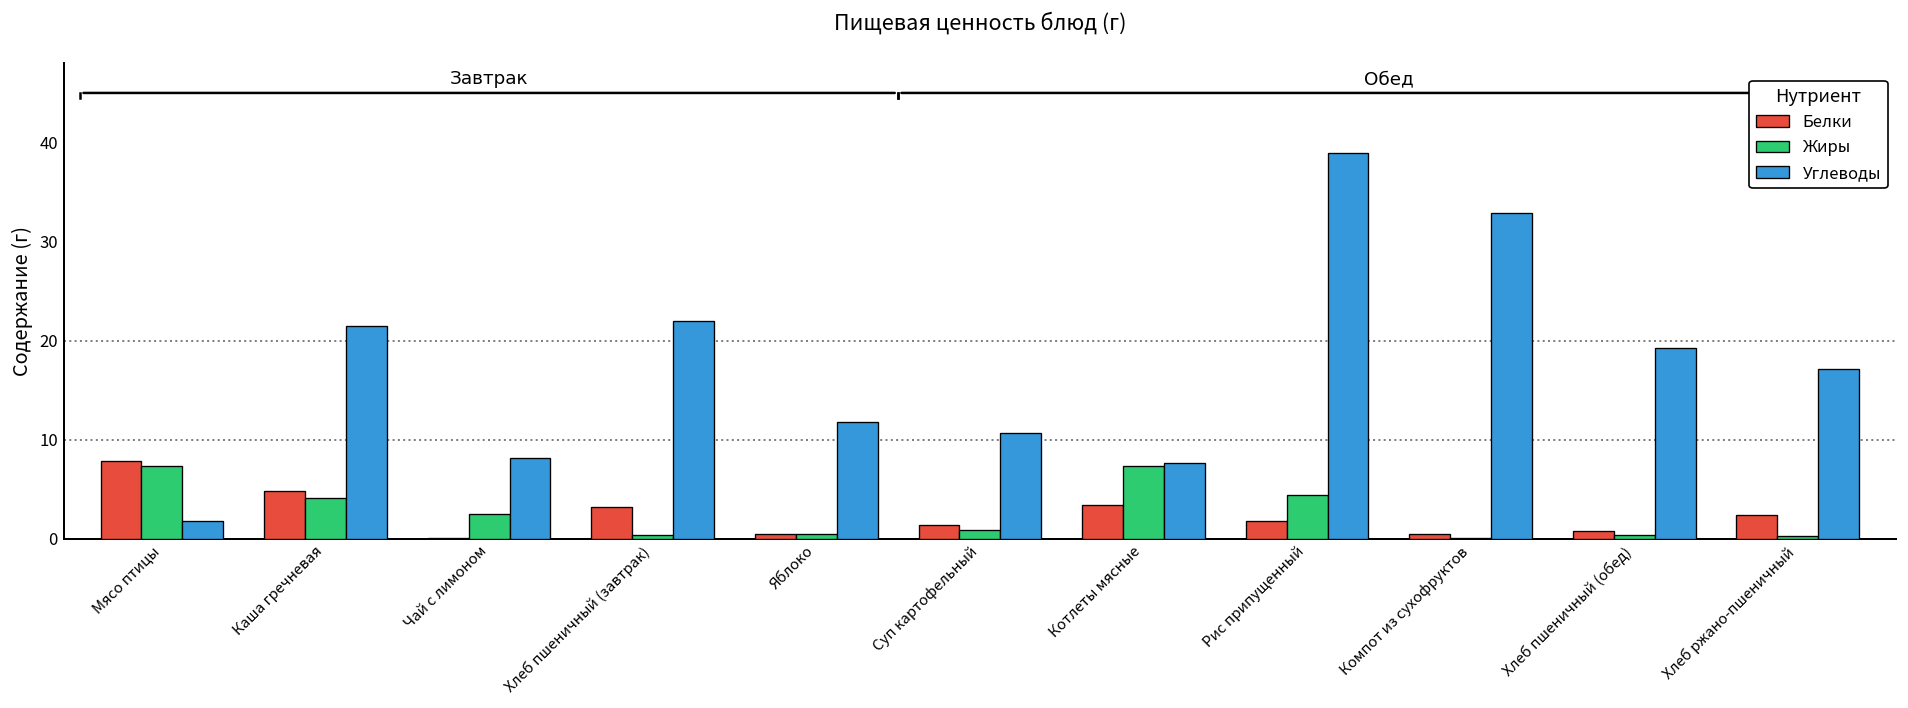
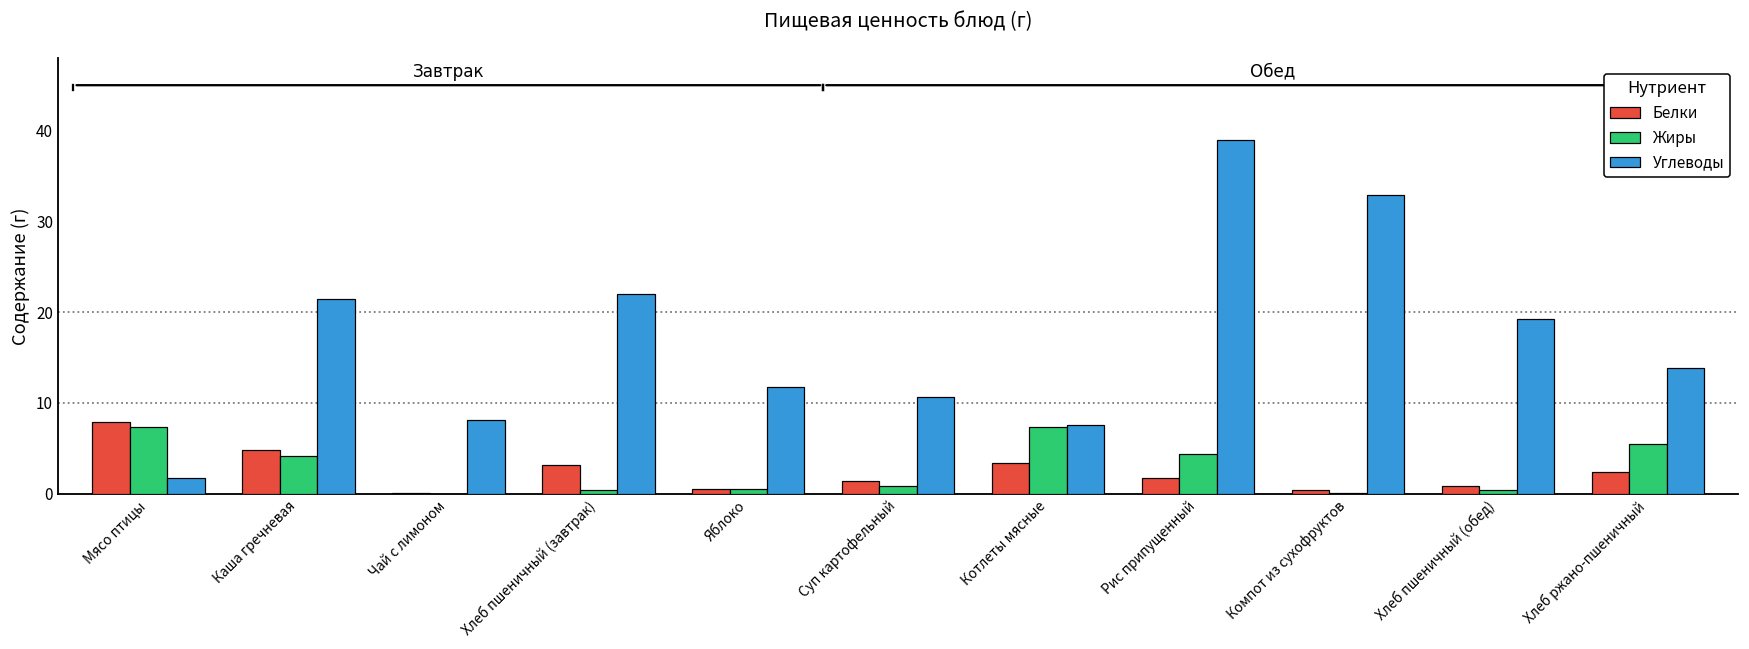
Жиры, Чай с лимоном: 2 -> 0
Жиры, Хлеб ржано-пшеничный: 0 -> 6
Углеводы, Хлеб ржано-пшеничный: 17 -> 14
